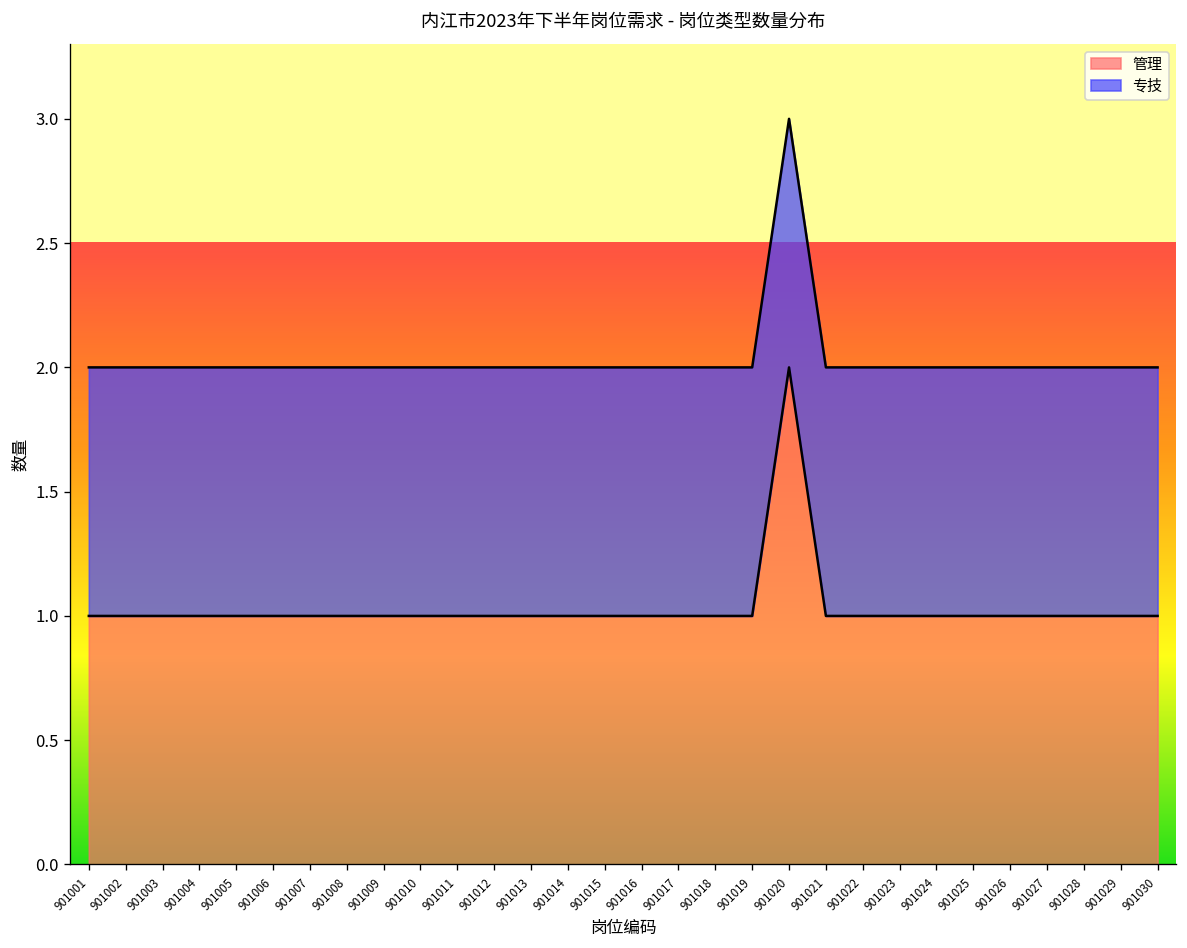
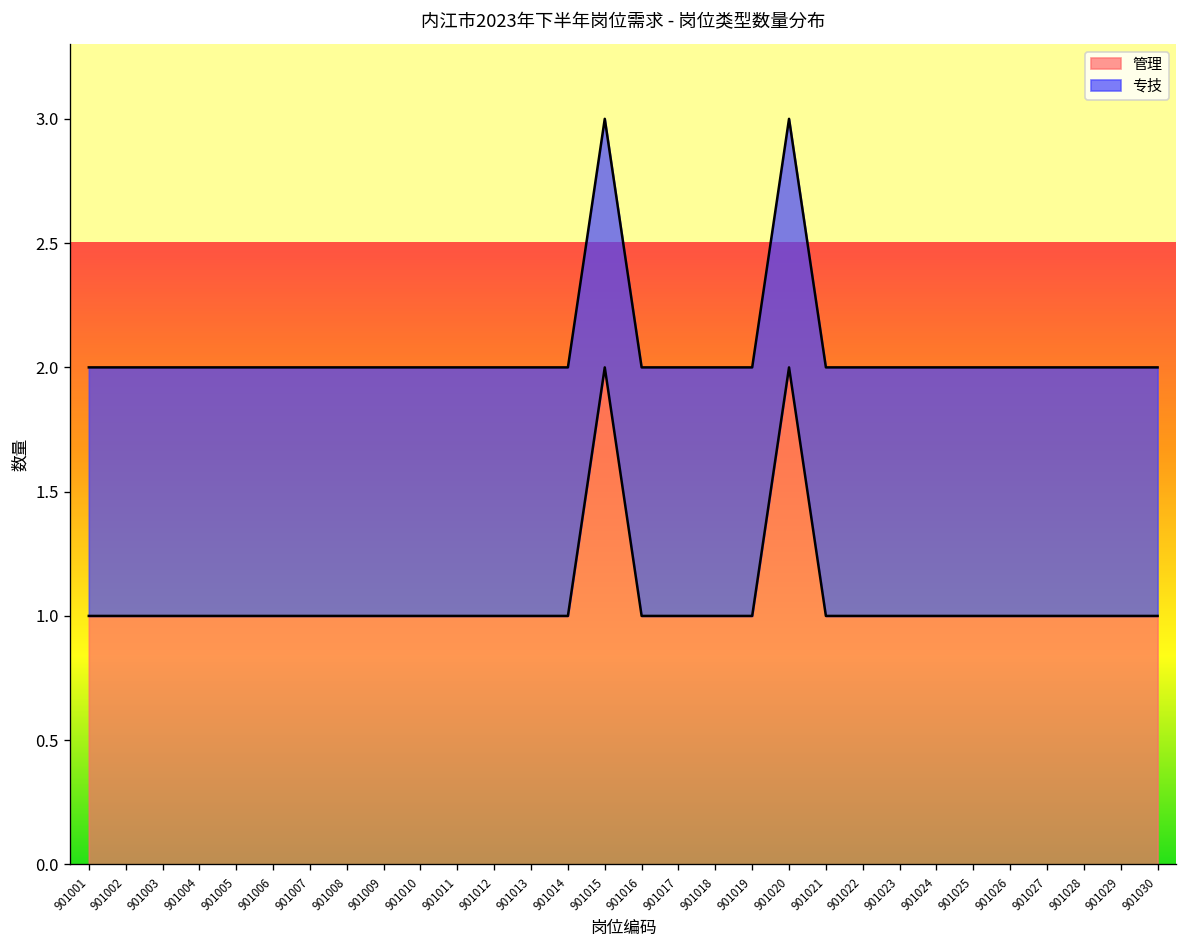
管理, 901015: 1 -> 2
